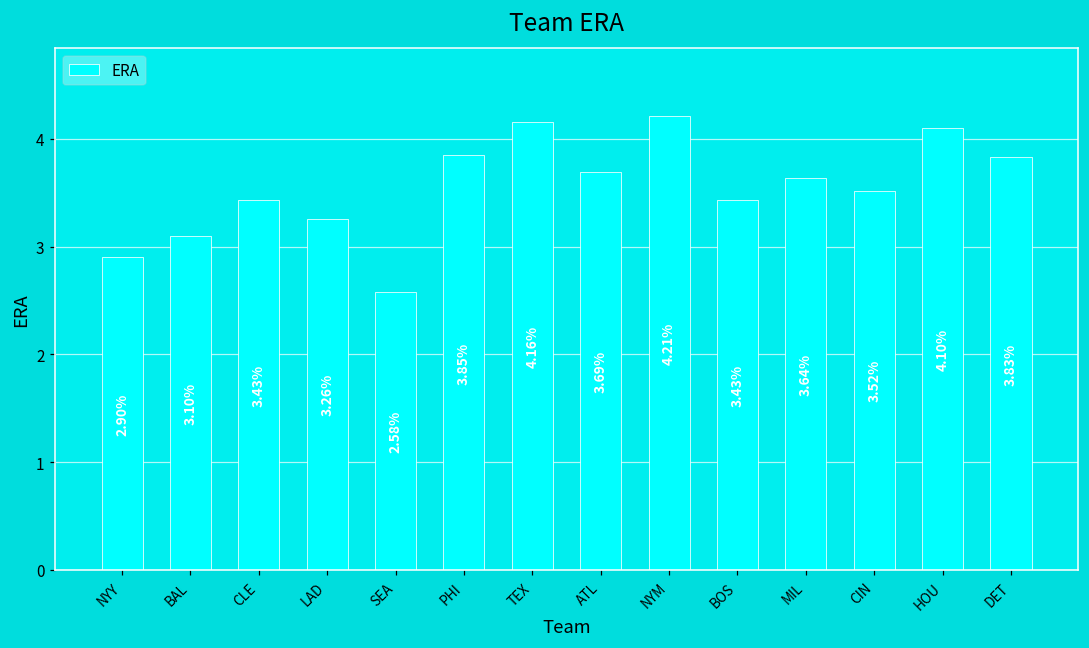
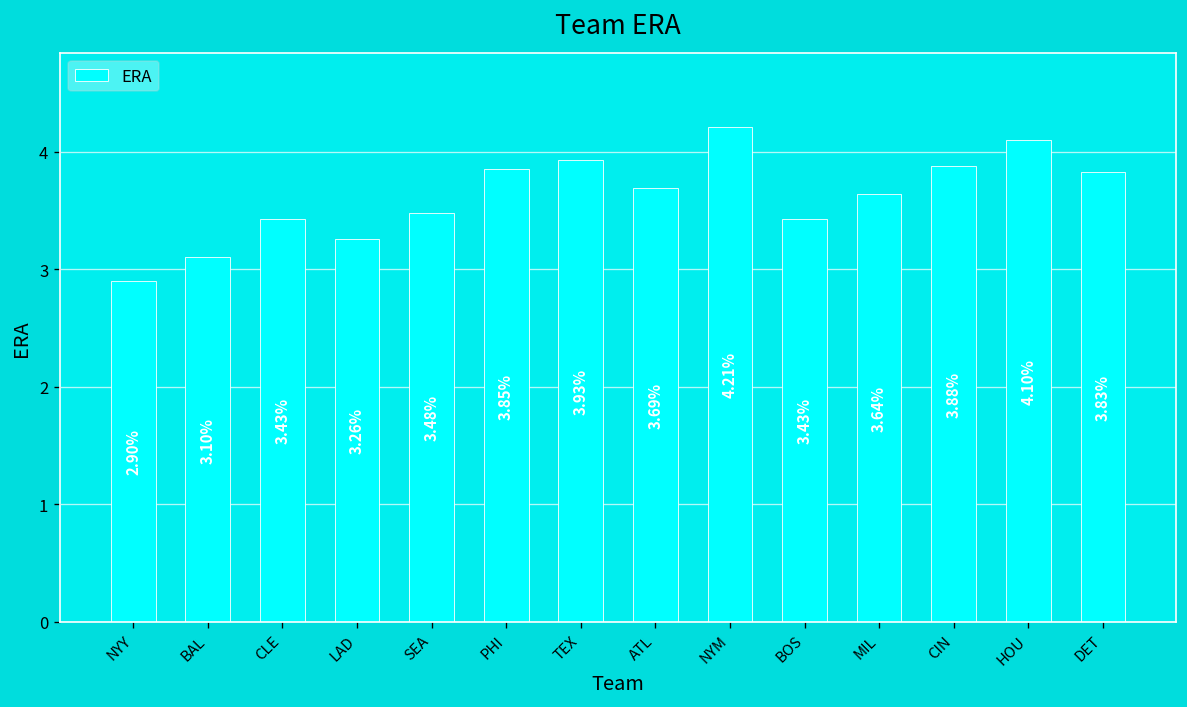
SEA: 2.58% -> 3.48%
TEX: 4.16% -> 3.93%
CIN: 3.52% -> 3.88%
